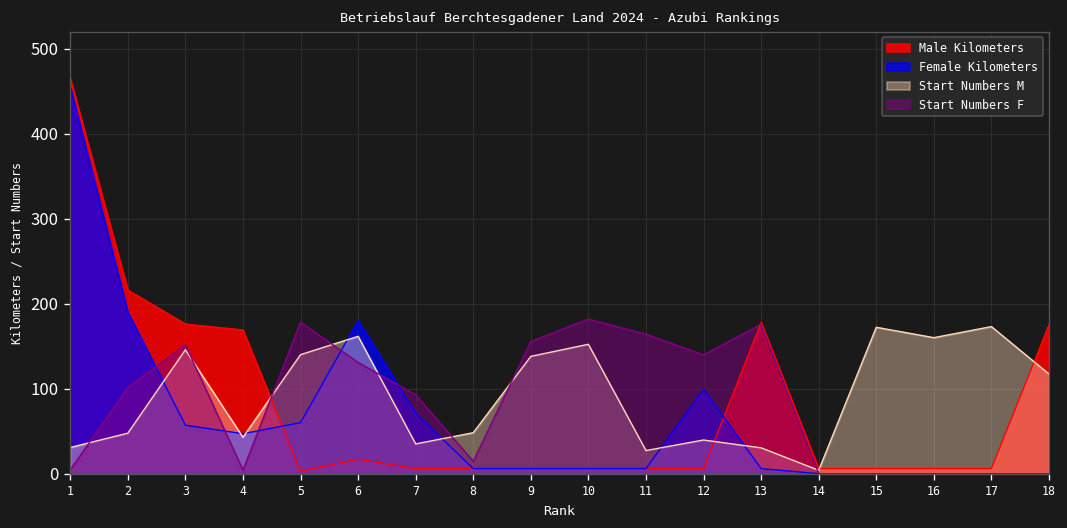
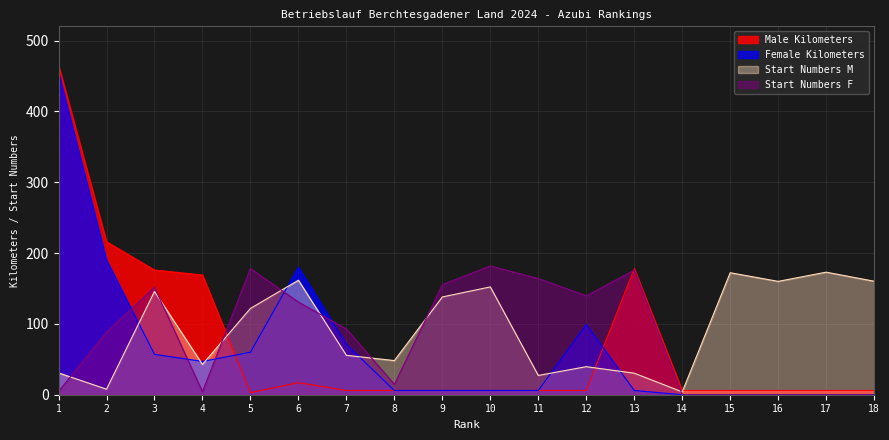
Start Numbers M, 2: 50 -> 10
Start Numbers F, 2: 100 -> 90
Start Numbers M, 5: 140 -> 120
Start Numbers M, 7: 40 -> 60
Male Kilometers, 18: 180 -> 10
Start Numbers M, 18: 120 -> 160
